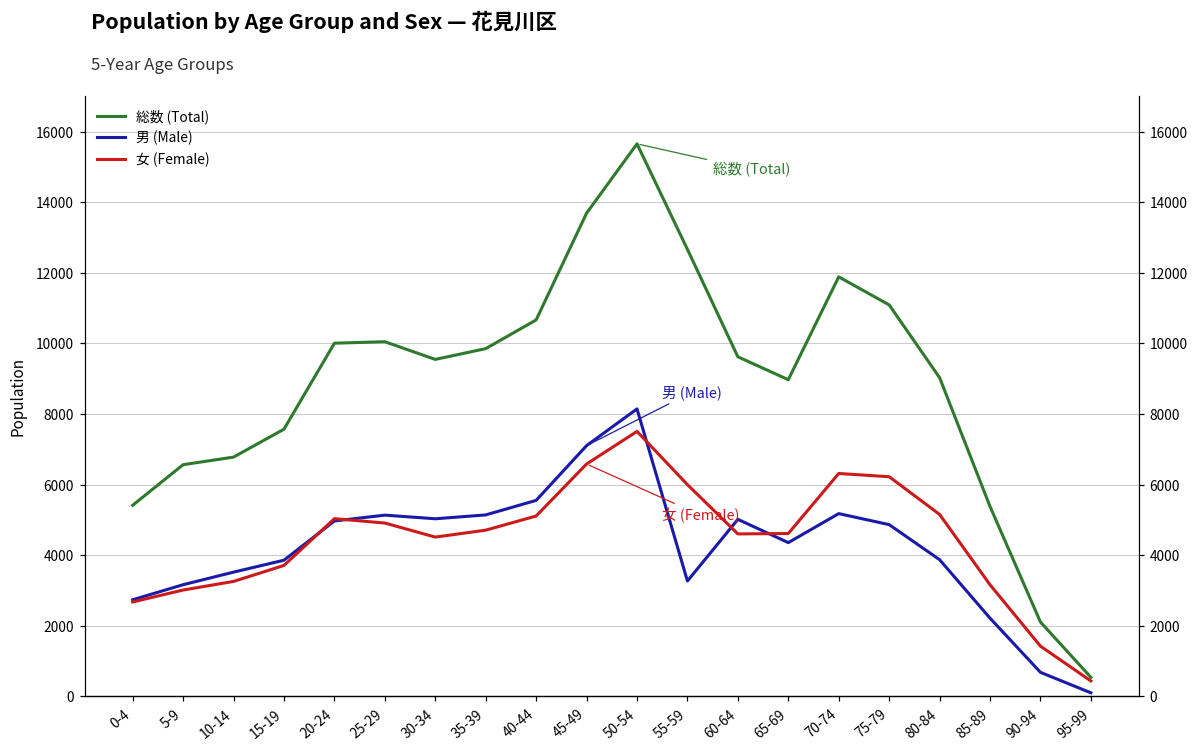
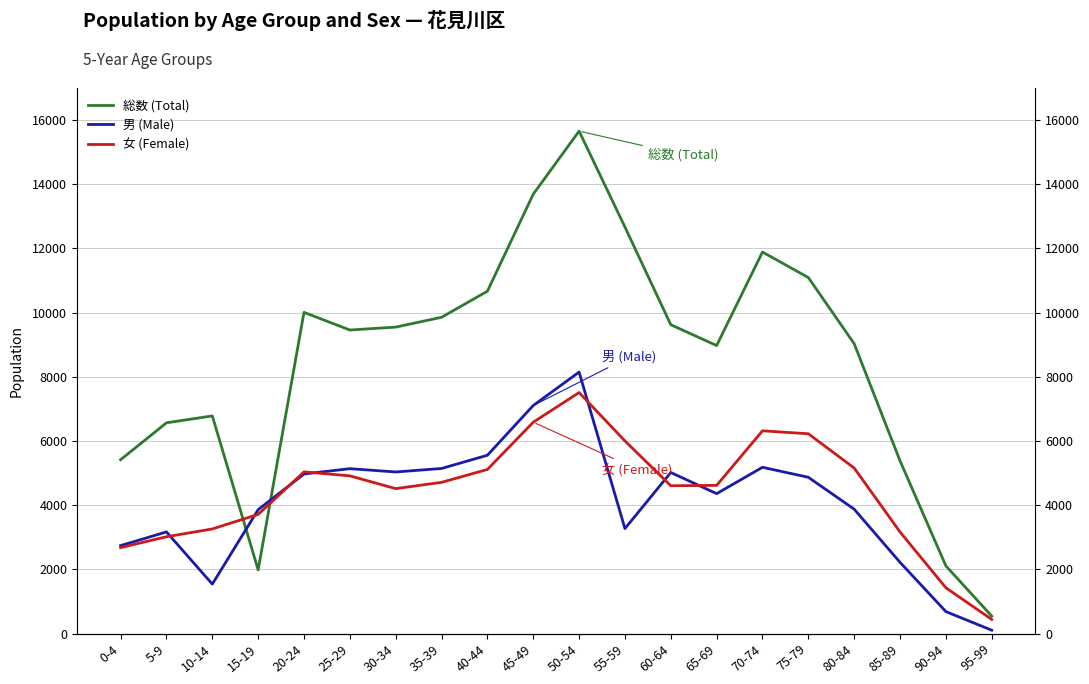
男 (Male), 10-14: 3500 -> 1500
総数 (Total), 15-19: 7600 -> 2000
総数 (Total), 25-29: 10100 -> 9500
